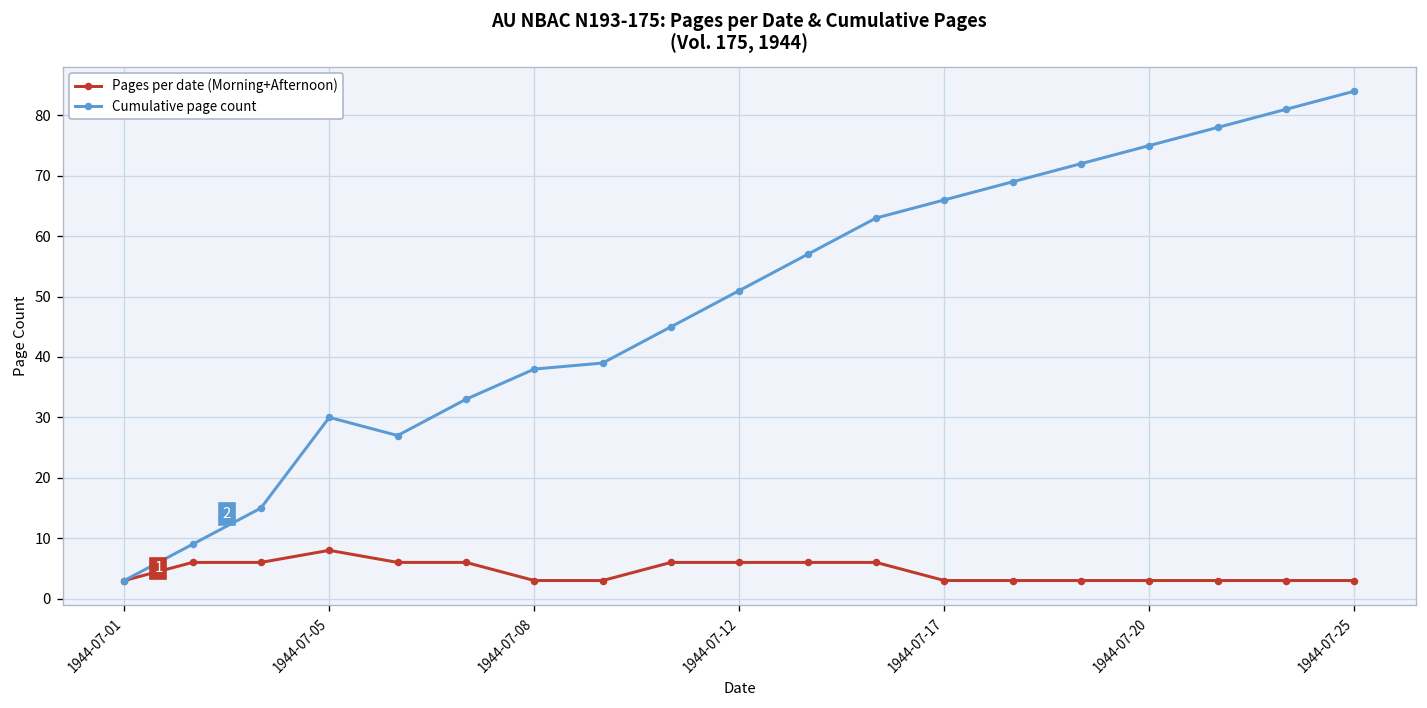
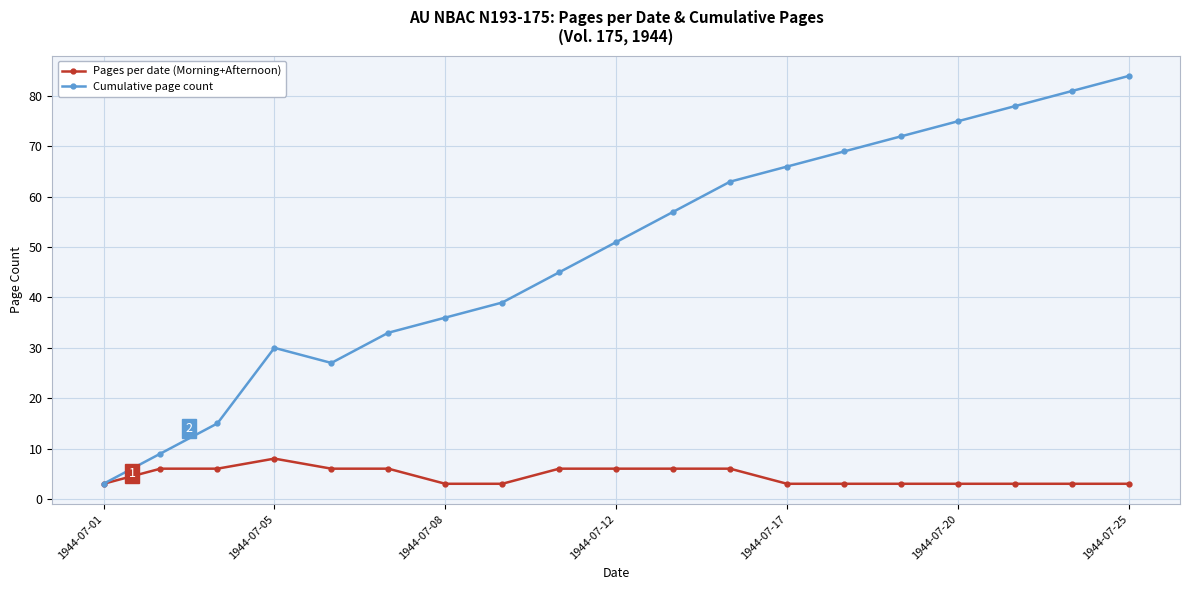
Cumulative page count, 1944-07-08: 38 -> 36
